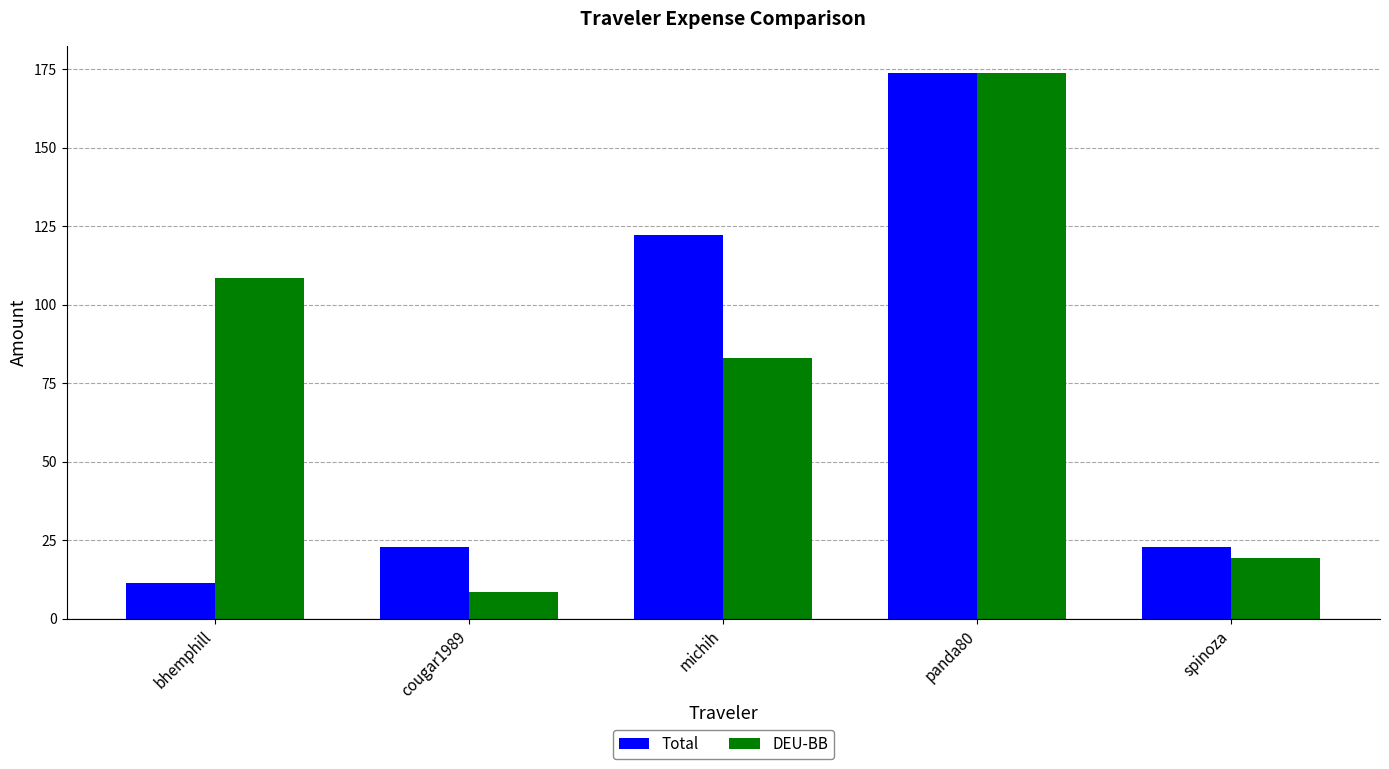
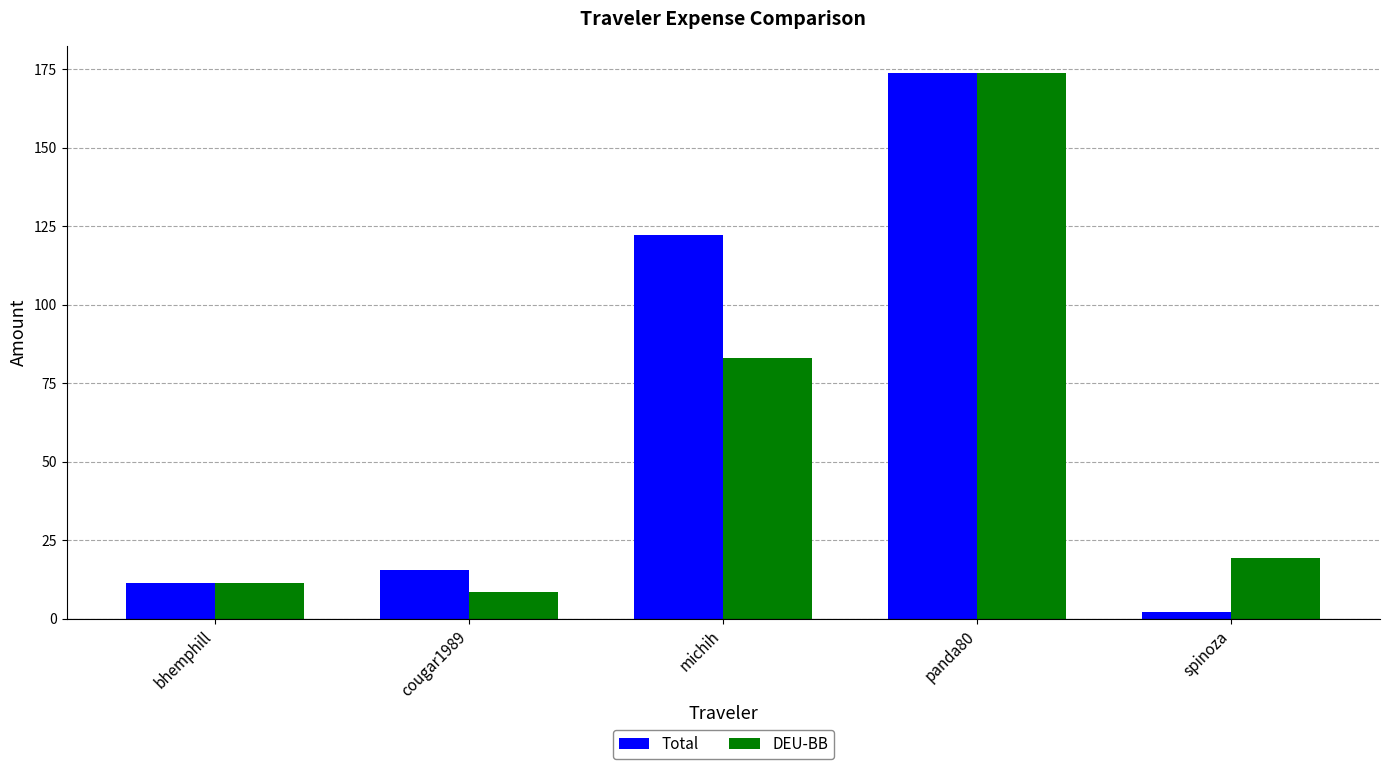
DEU-BB, bhemphill: 109 -> 11
Total, cougar1989: 23 -> 16
Total, spinoza: 23 -> 2
